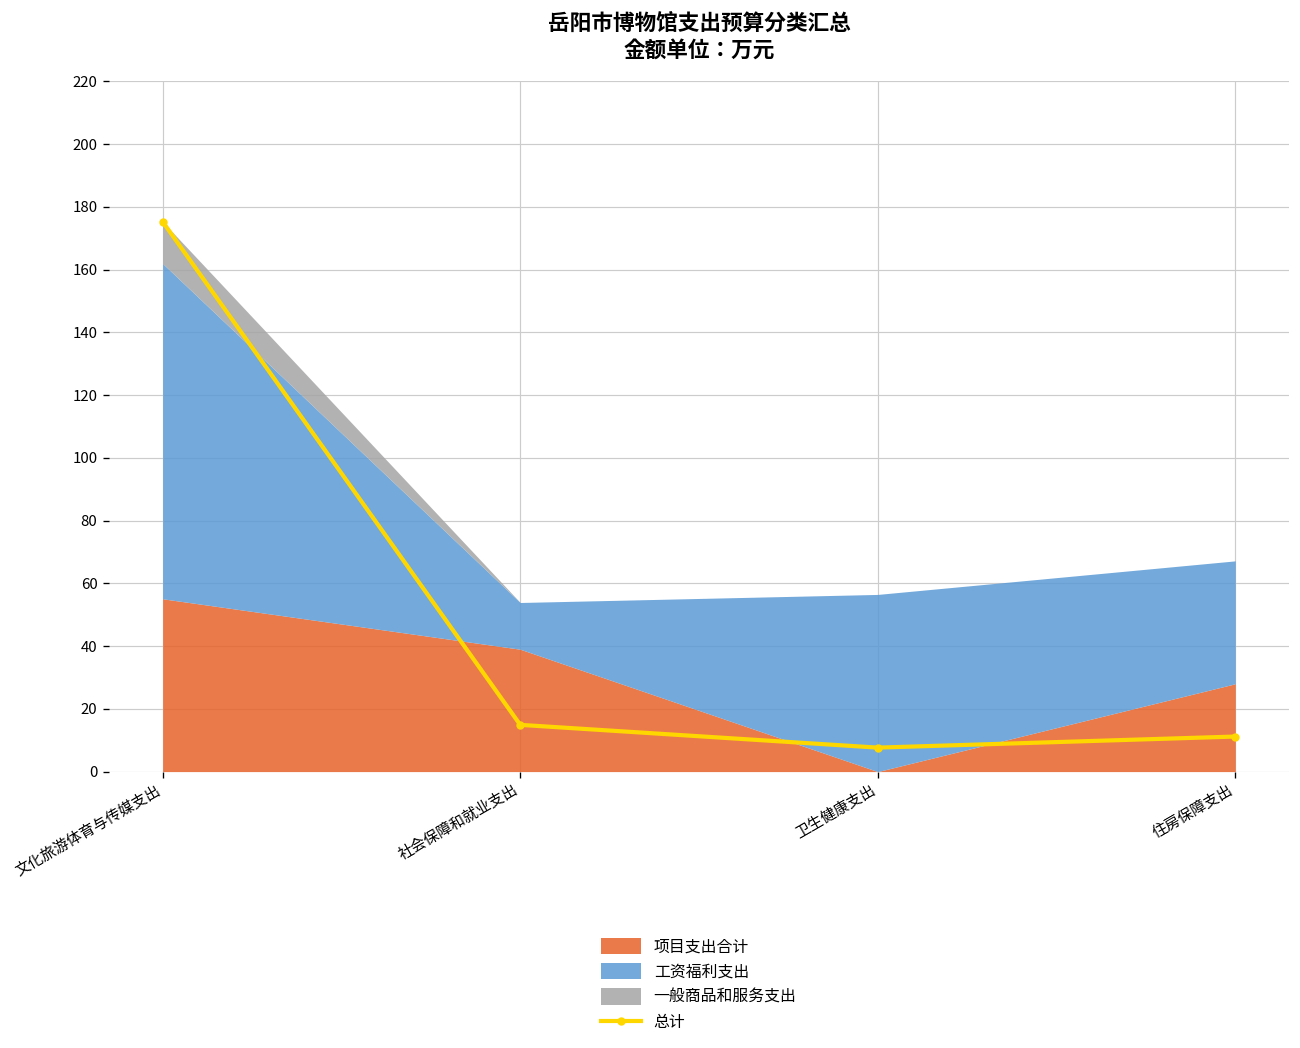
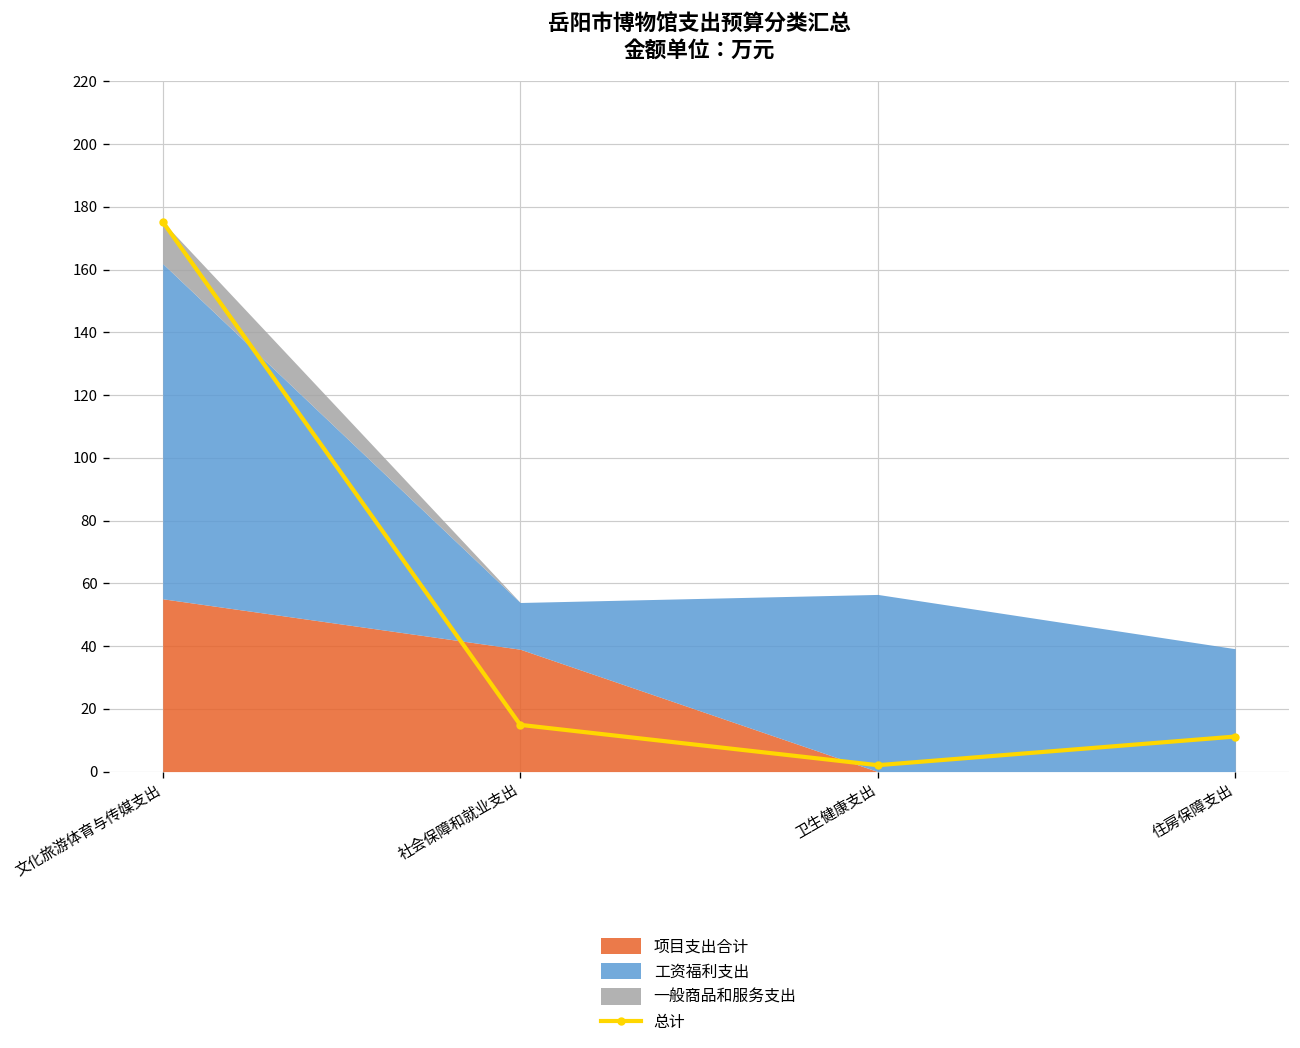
总计, 卫生健康支出: 8 -> 2
项目支出合计, 住房保障支出: 28 -> 0
